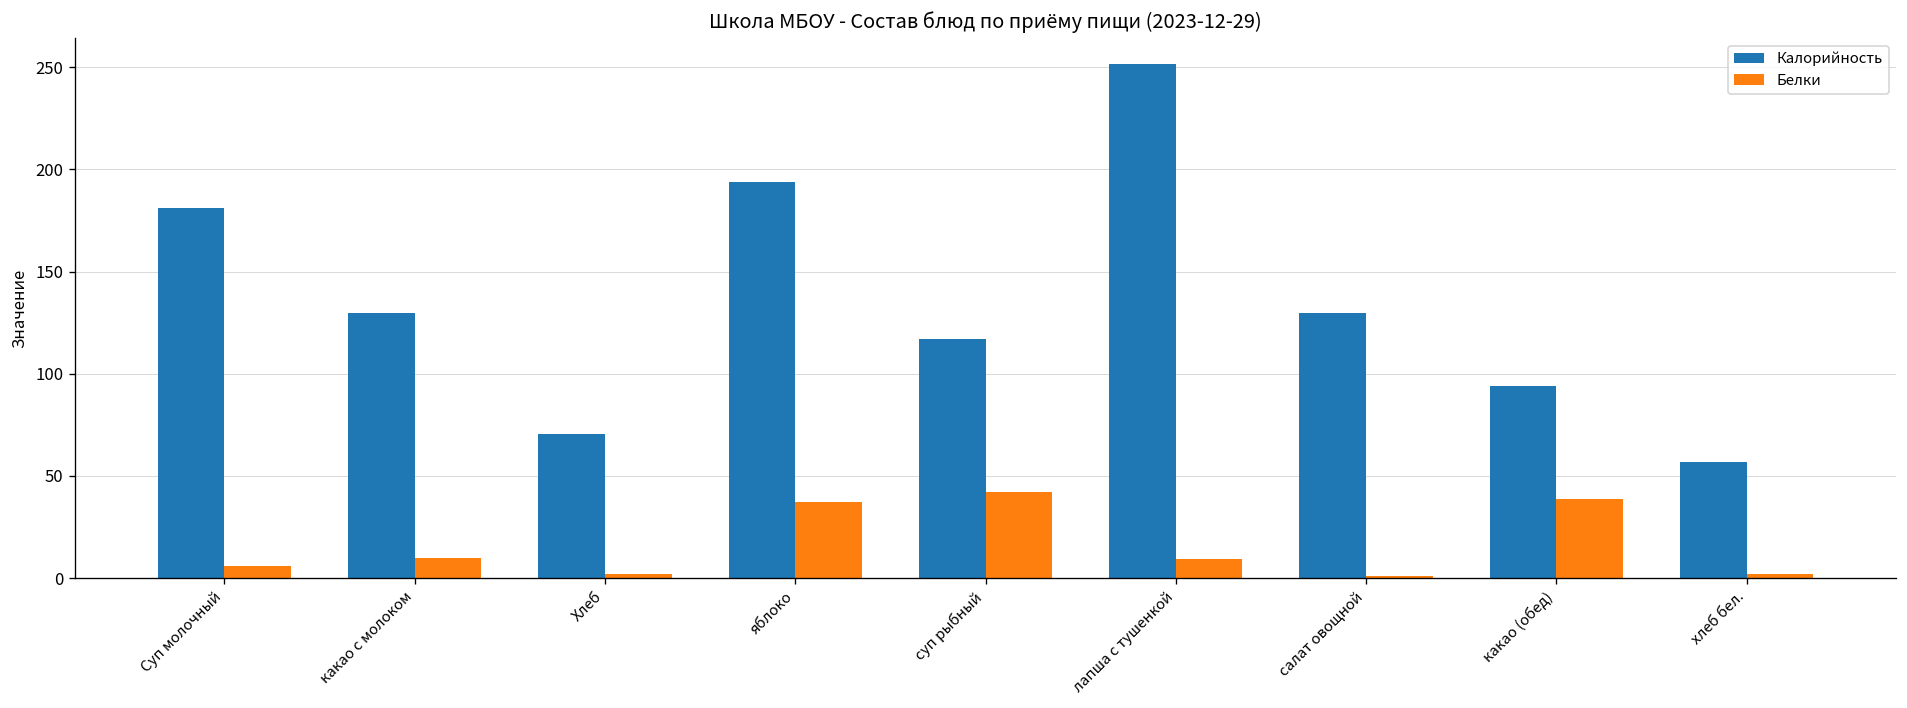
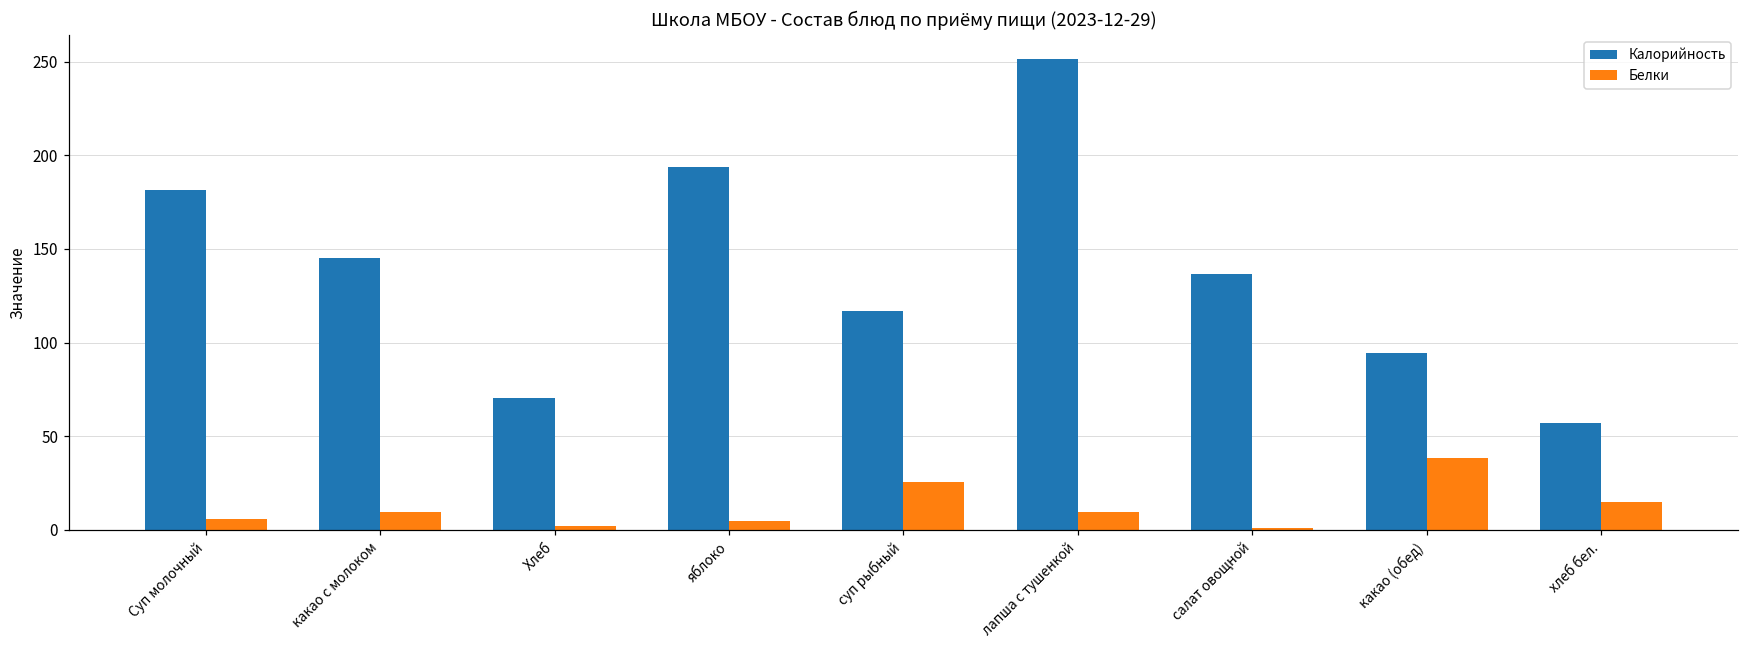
Калорийность, какао с молоком: 130 -> 145
Белки, яблоко: 37 -> 5
Белки, суп рыбный: 42 -> 26
Калорийность, салат овощной: 130 -> 137
Белки, хлеб бел.: 2 -> 15
